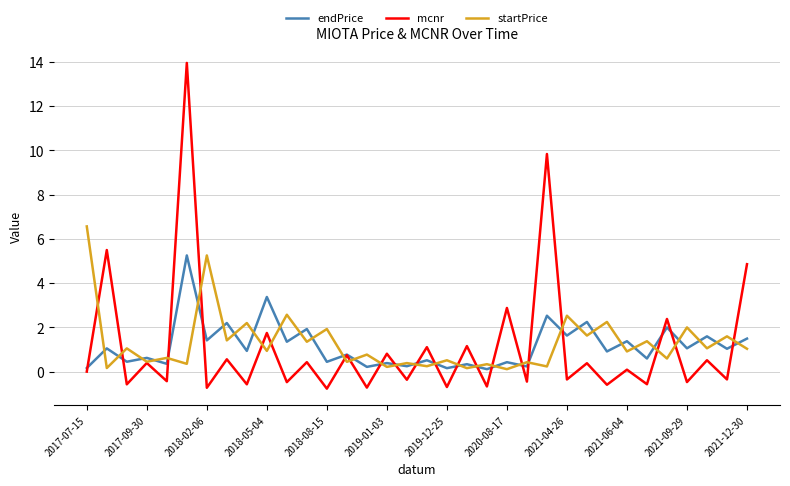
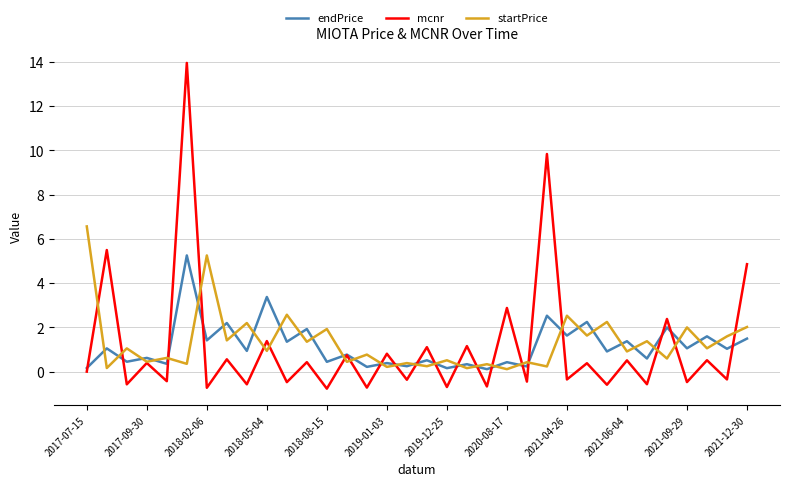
mcnr, 2018-05-04: 1.7 -> 1.4
mcnr, 2021-06-04: 0.1 -> 0.5
startPrice, 2021-12-30: 1.0 -> 2.0
